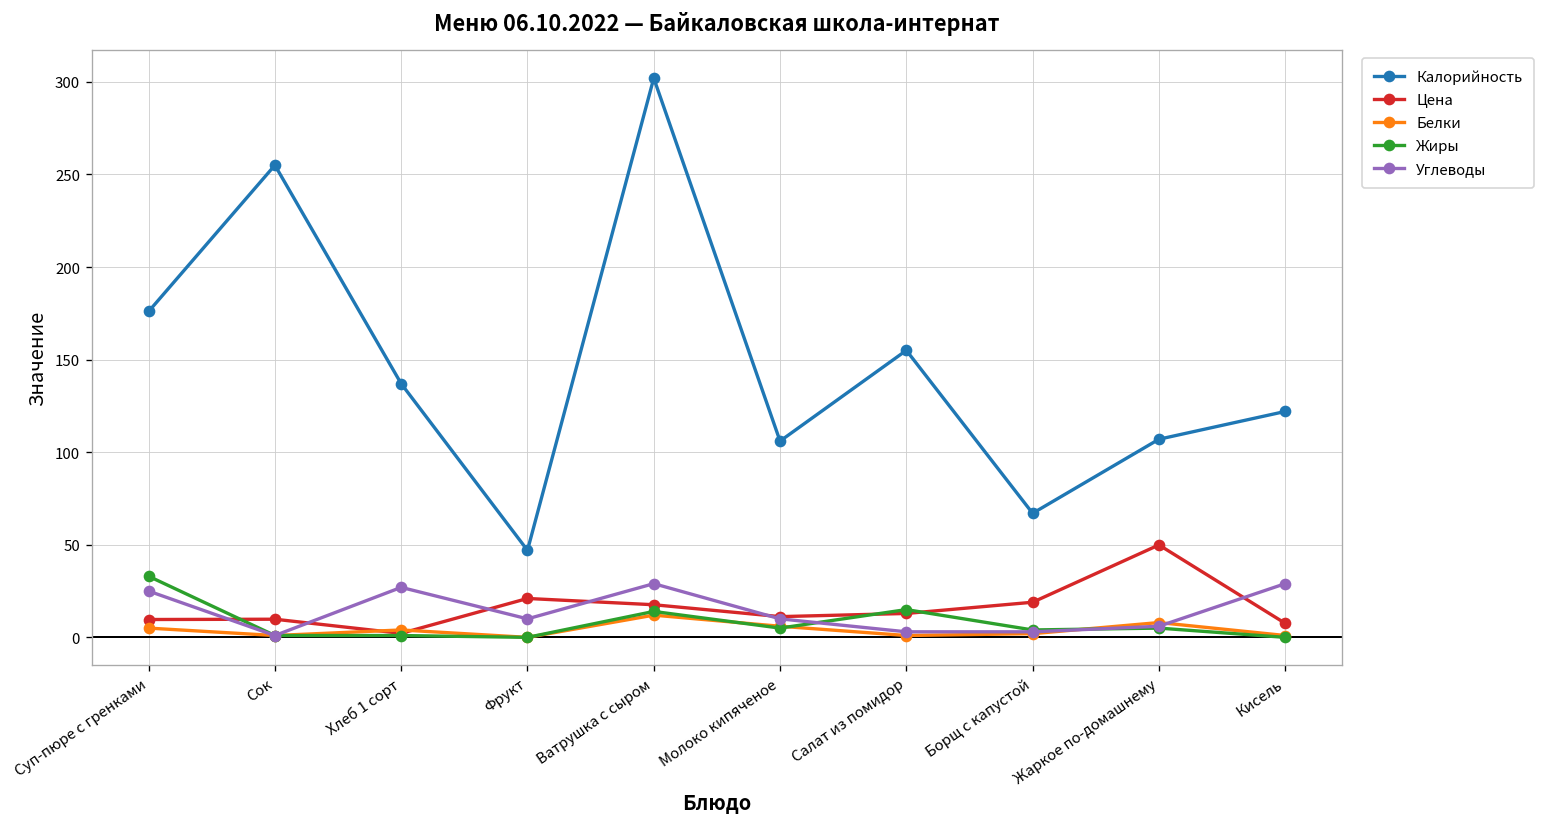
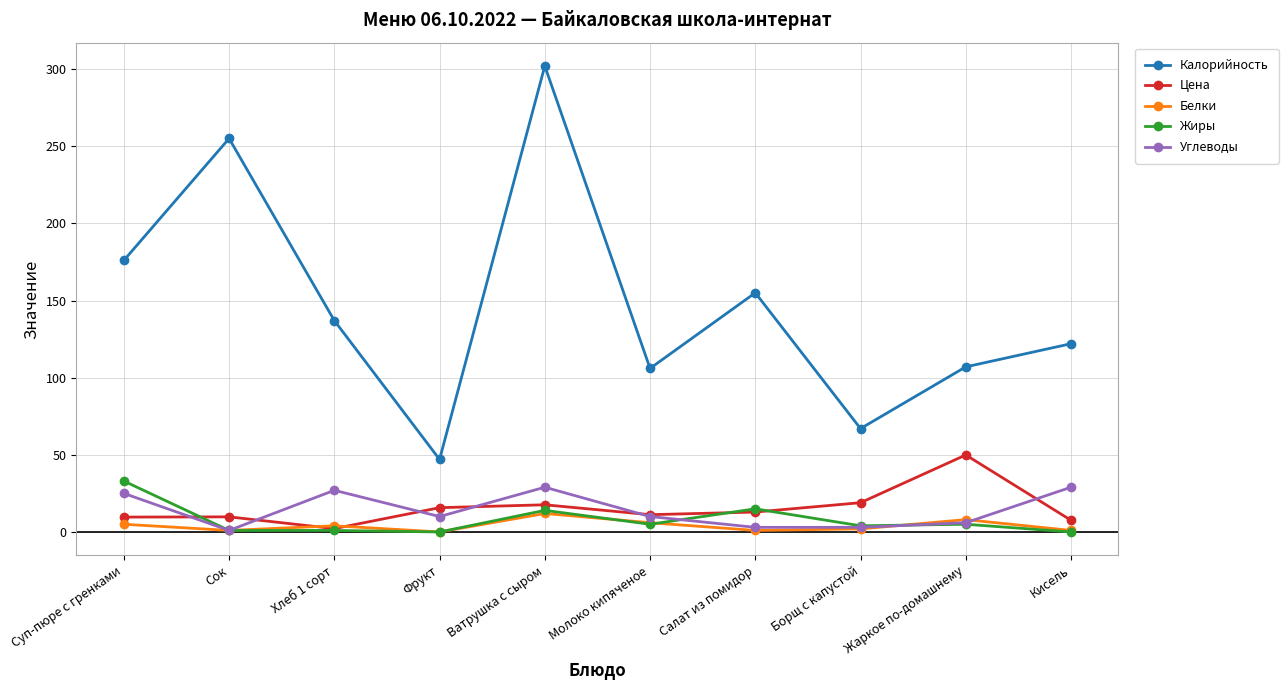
Цена, Фрукт: 21 -> 16
